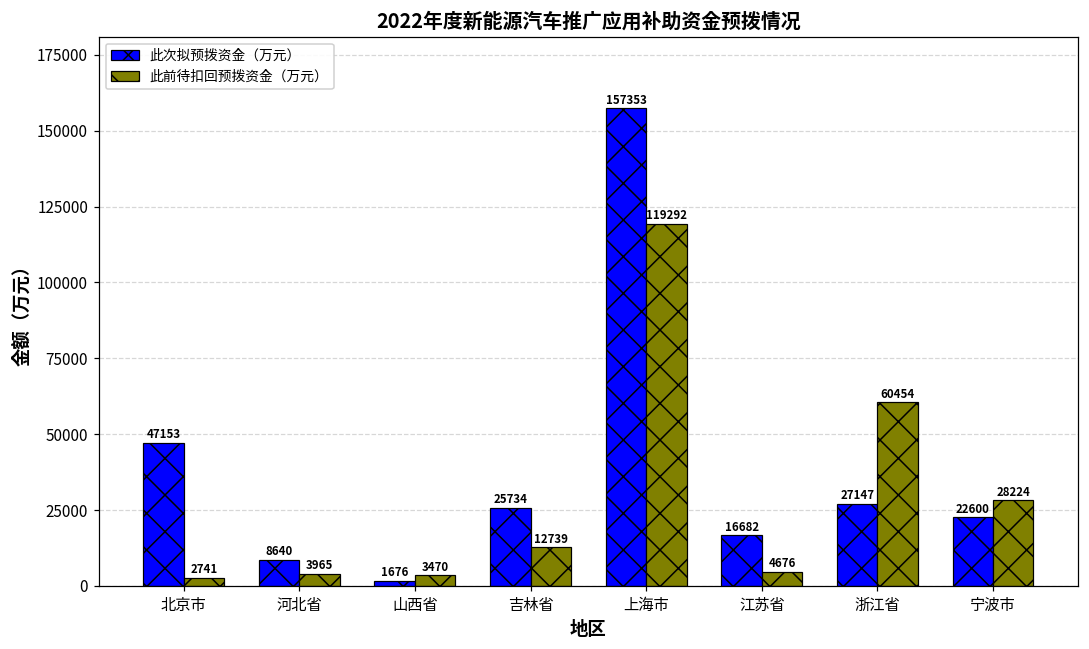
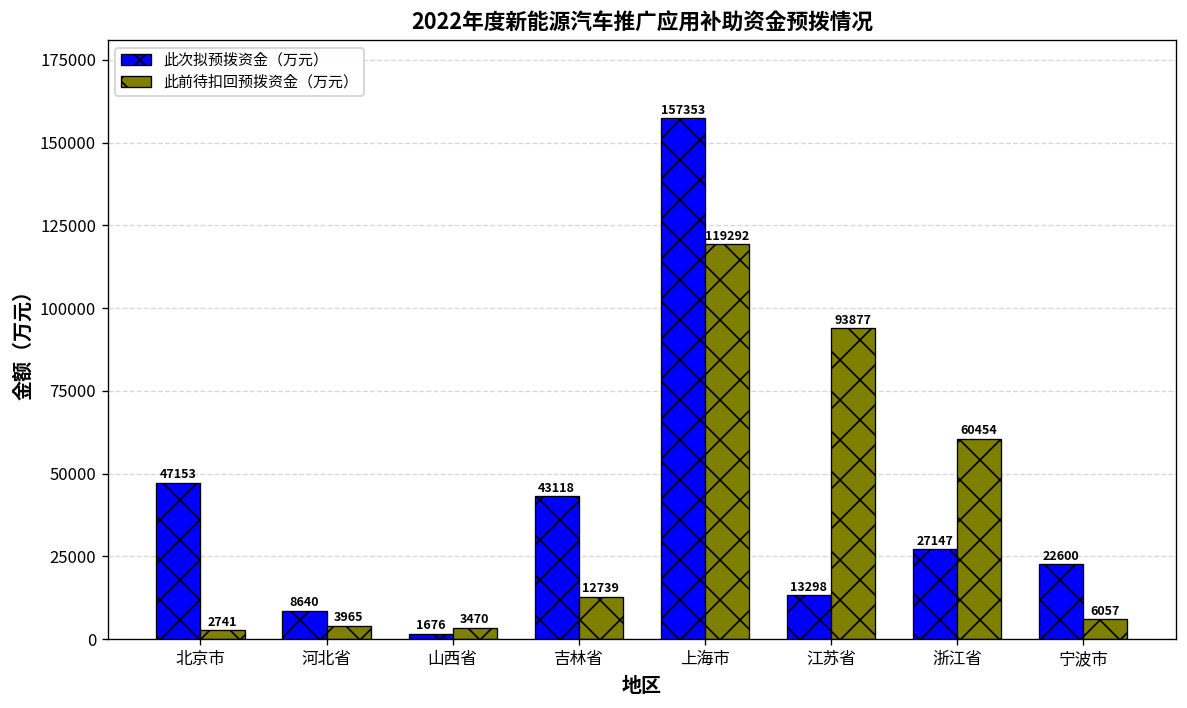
此次拟预拨资金（万元）, 吉林省: 25734 -> 43118
此次拟预拨资金（万元）, 江苏省: 16682 -> 13298
此前待扣回预拨资金（万元）, 江苏省: 4676 -> 93877
此前待扣回预拨资金（万元）, 宁波市: 28224 -> 6057
